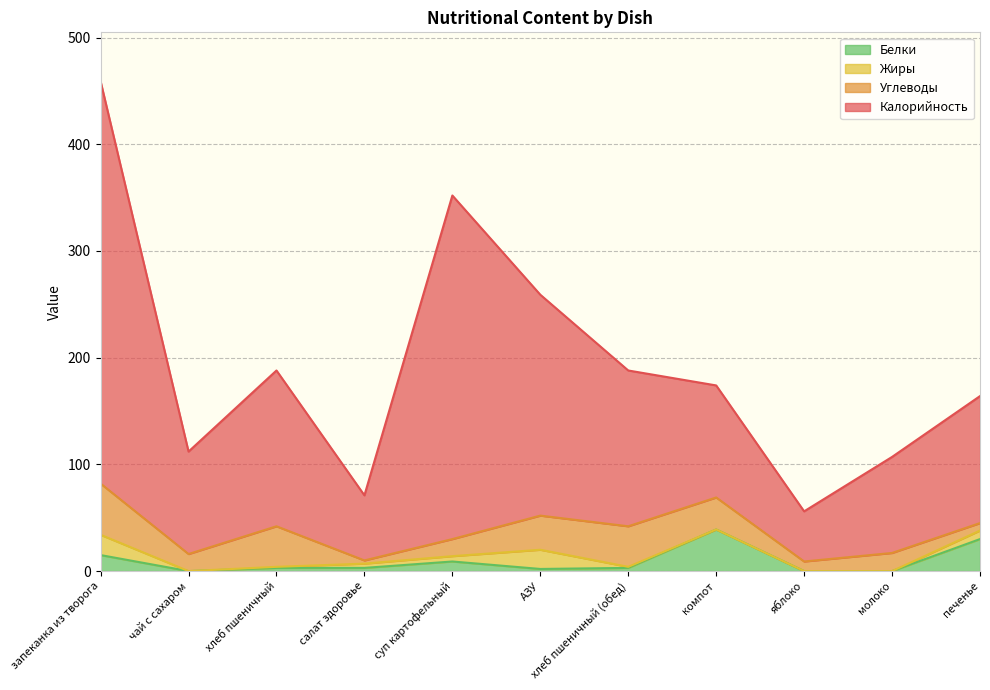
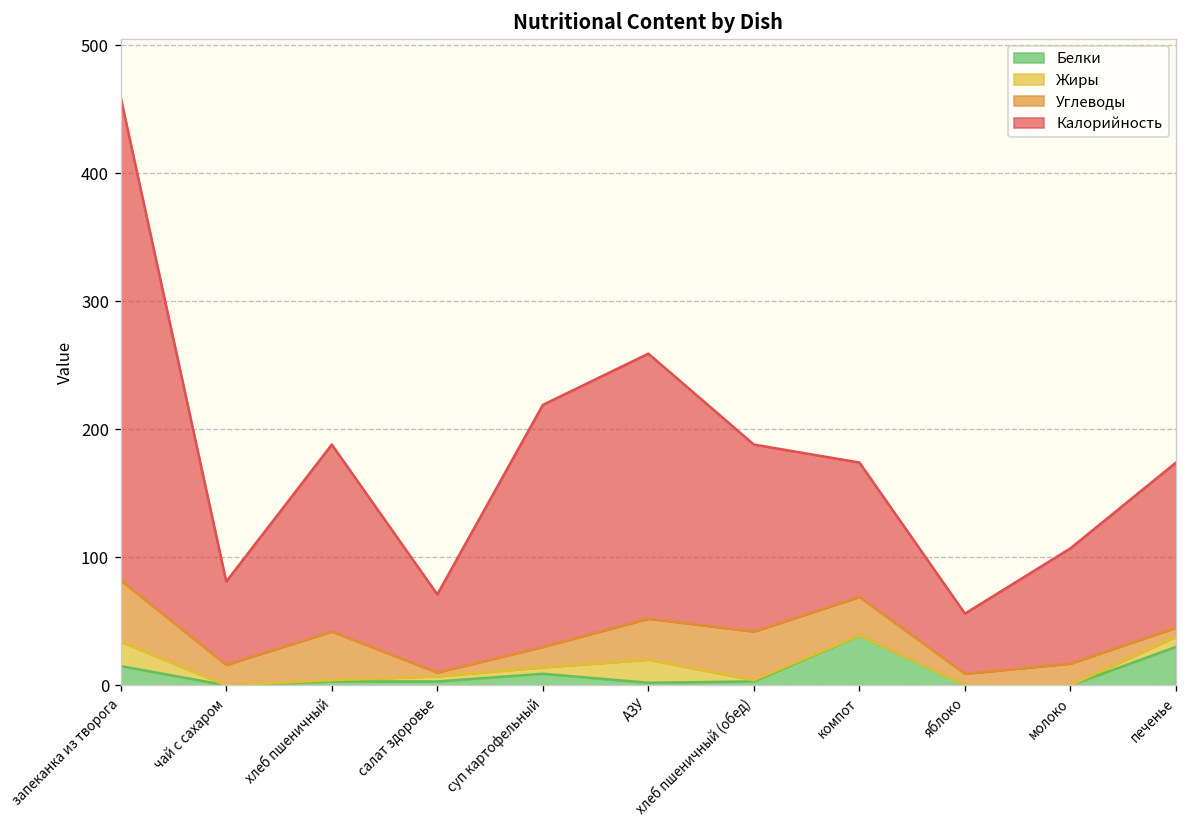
Калорийность, чай с сахаром: 96 -> 65
Калорийность, суп картофельный: 322 -> 189
Калорийность, печенье: 119 -> 129
